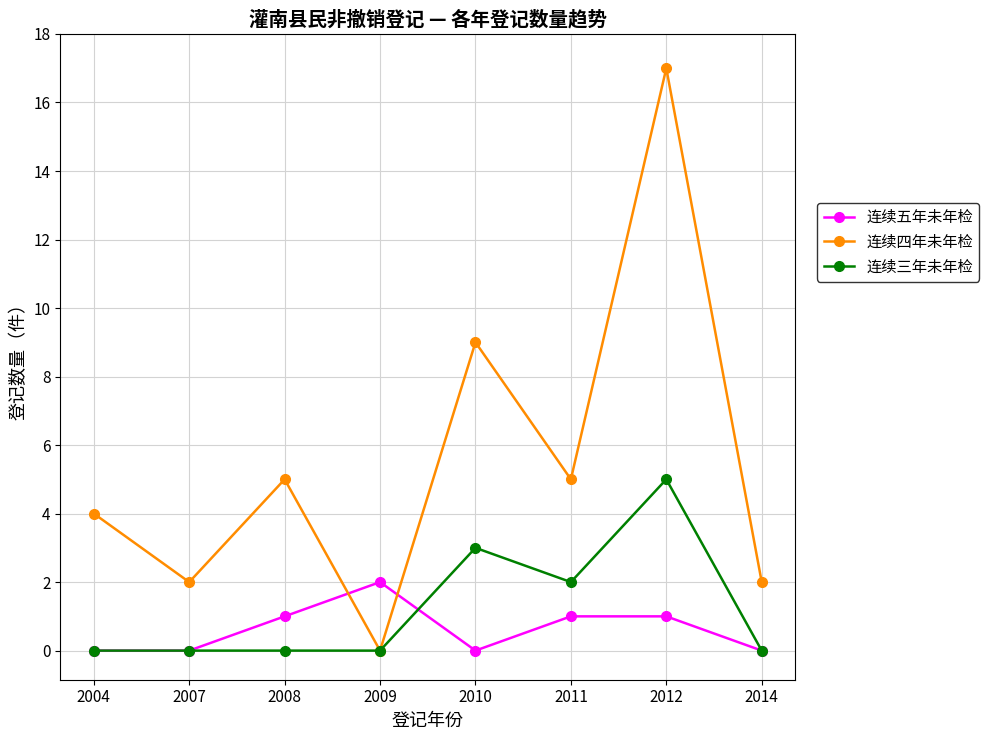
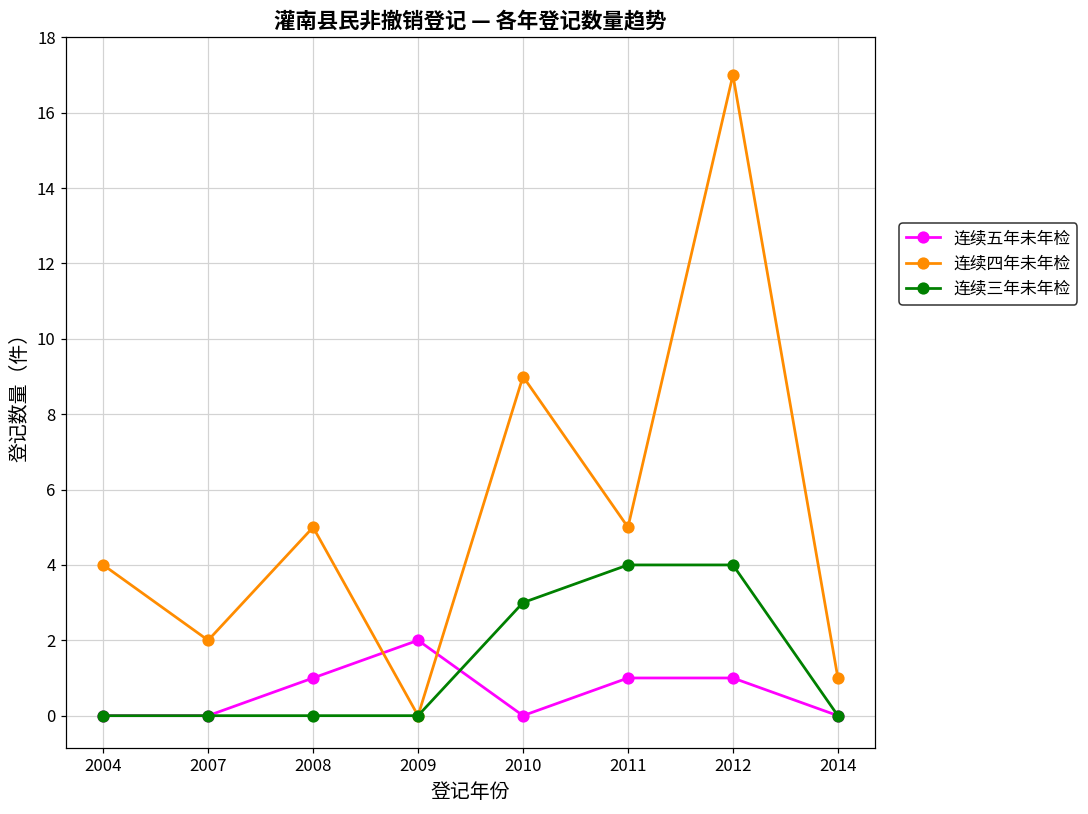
连续三年未年检, 2011: 2 -> 4
连续三年未年检, 2012: 5 -> 4
连续四年未年检, 2014: 2 -> 1
